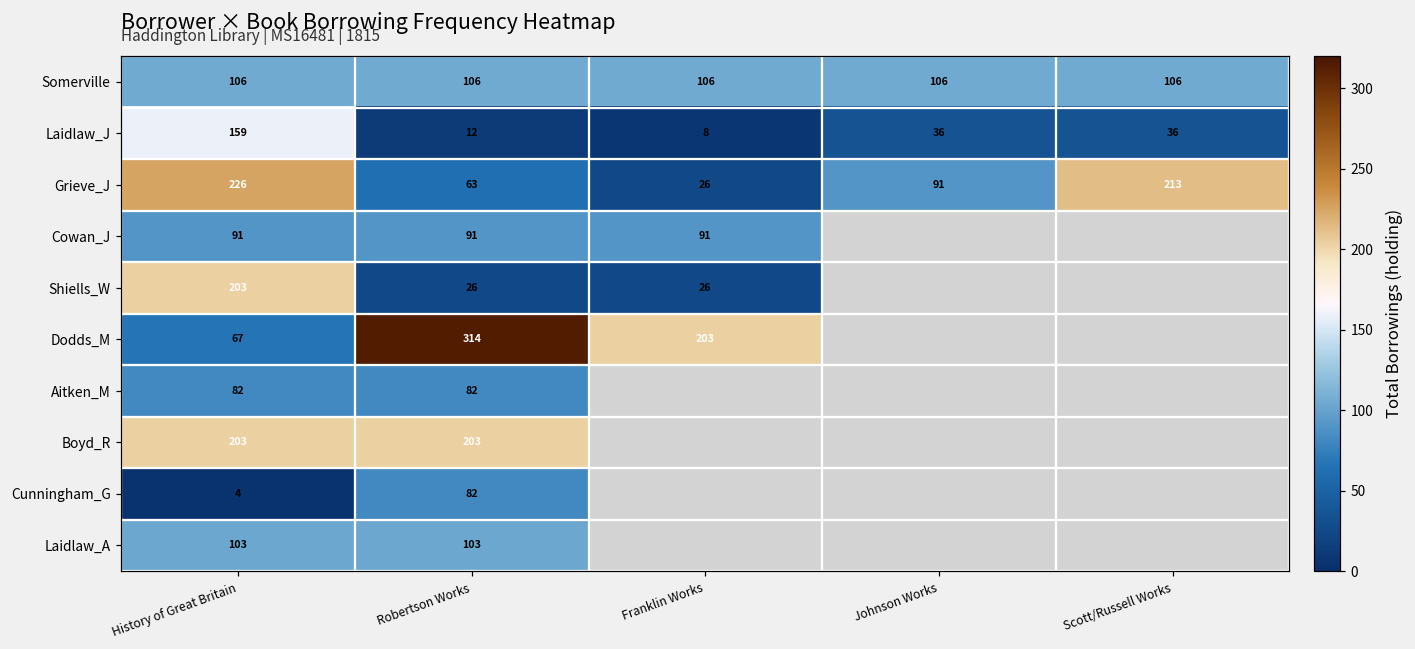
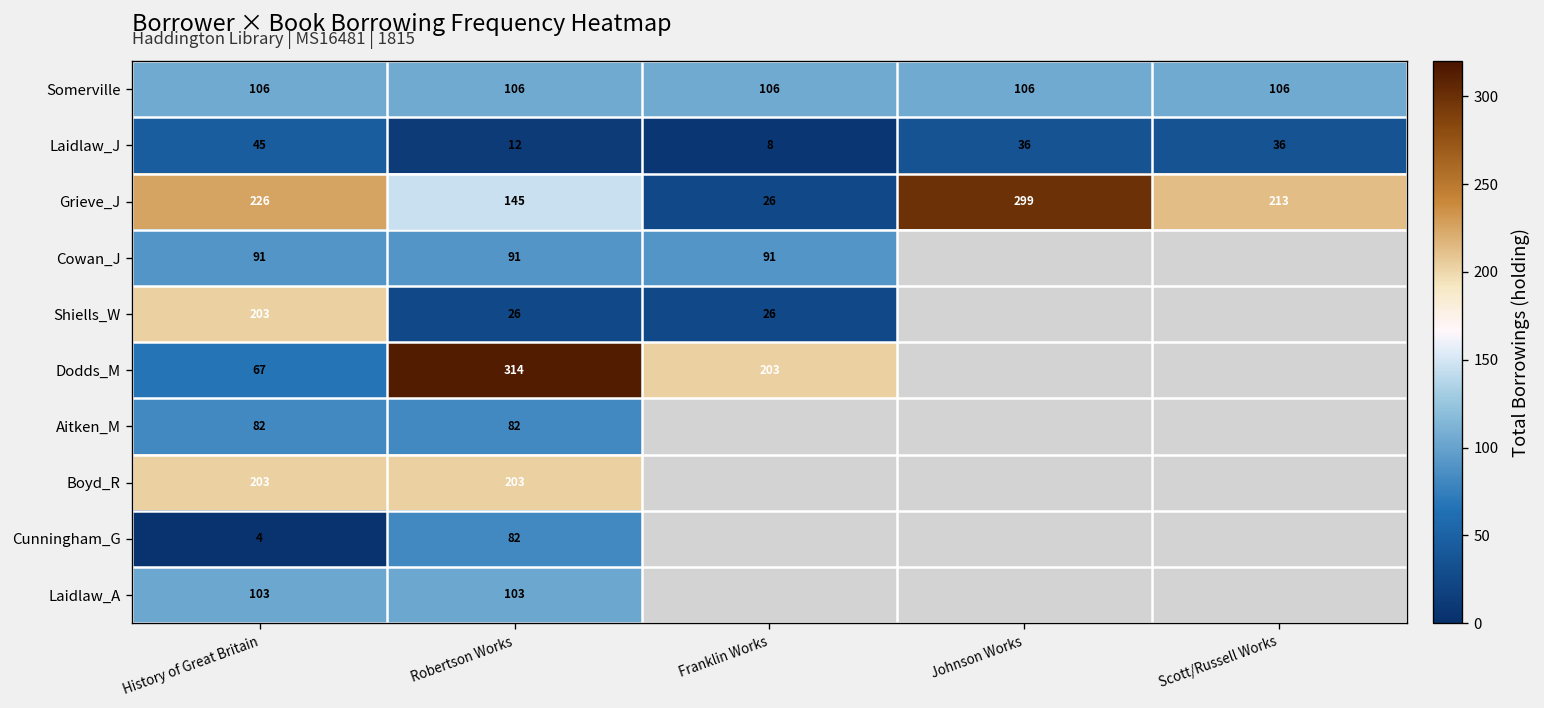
Laidlaw_J, History of Great Britain: 159 -> 45
Grieve_J, Robertson Works: 63 -> 145
Grieve_J, Johnson Works: 91 -> 299
